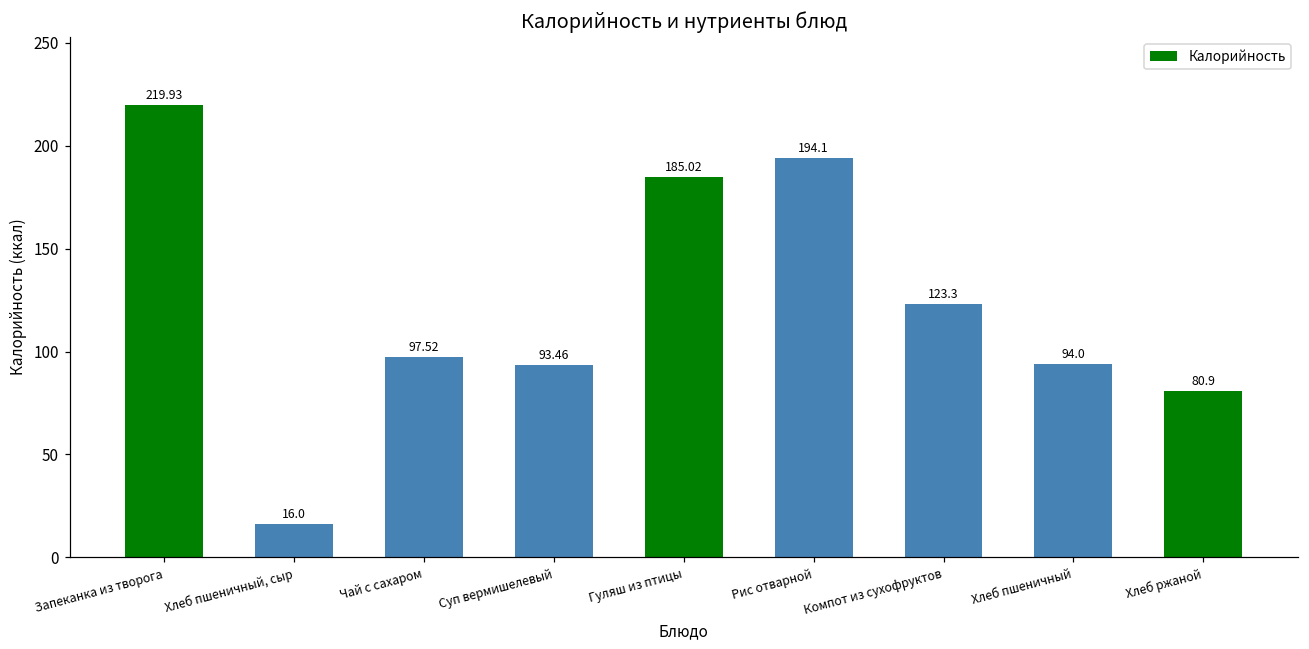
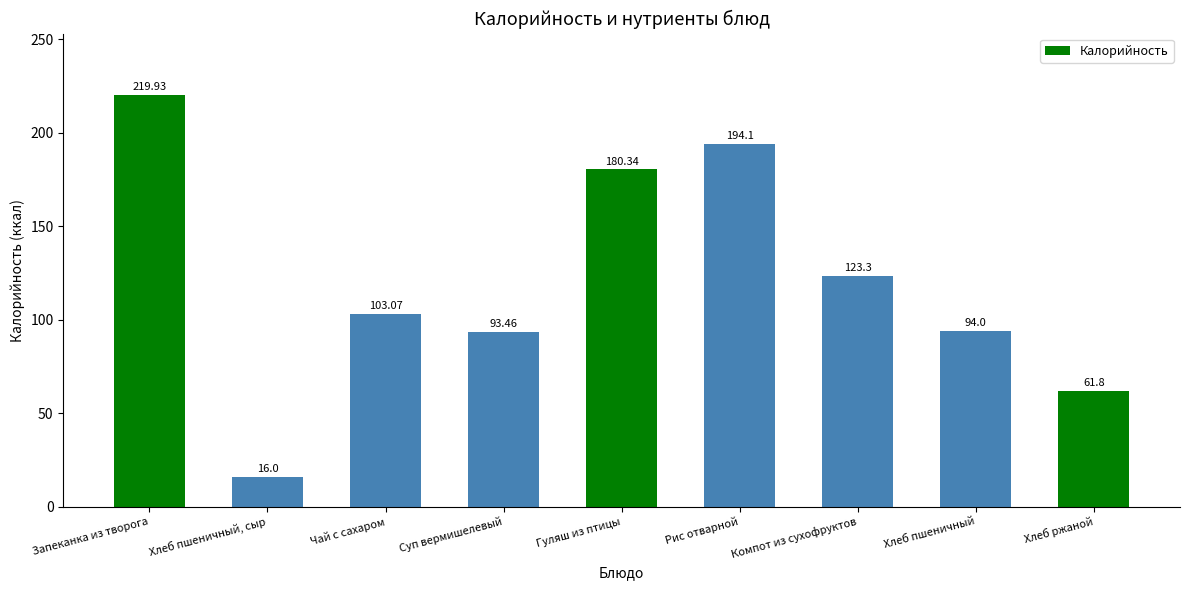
Чай с сахаром: 97.52 -> 103.07
Гуляш из птицы: 185.02 -> 180.34
Хлеб ржаной: 80.9 -> 61.8
